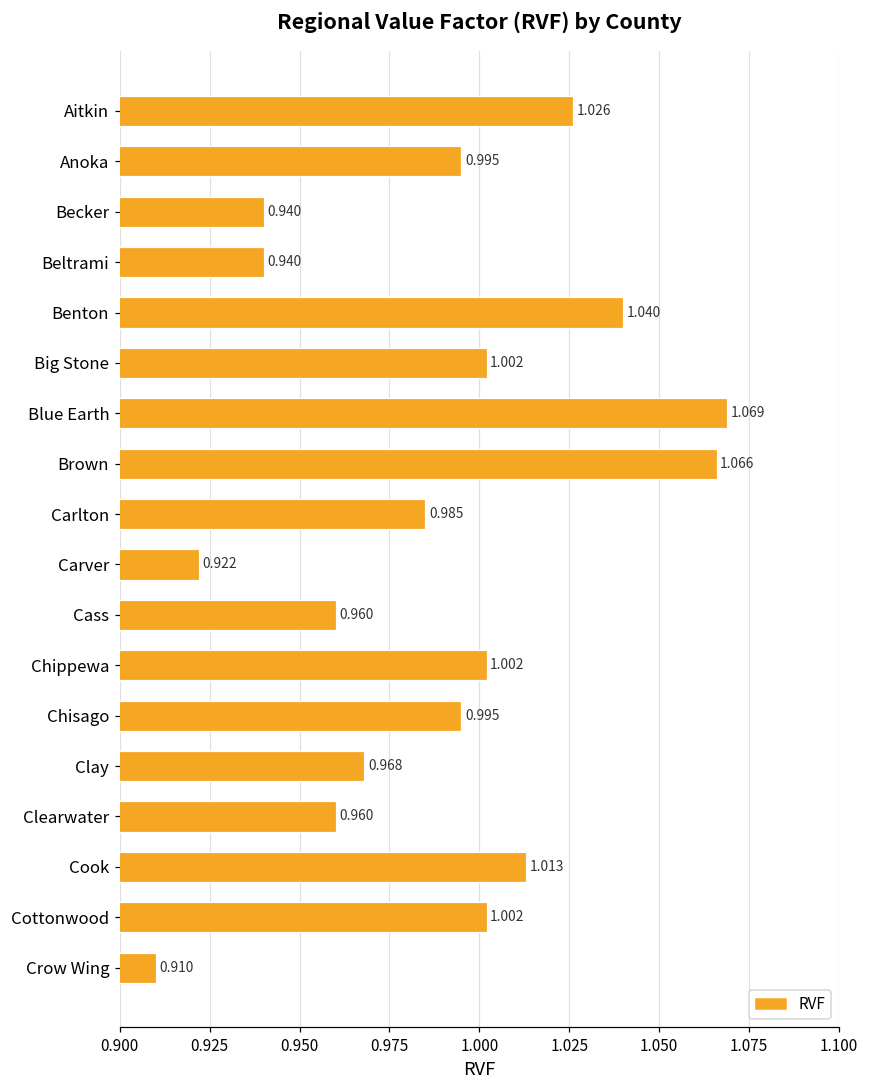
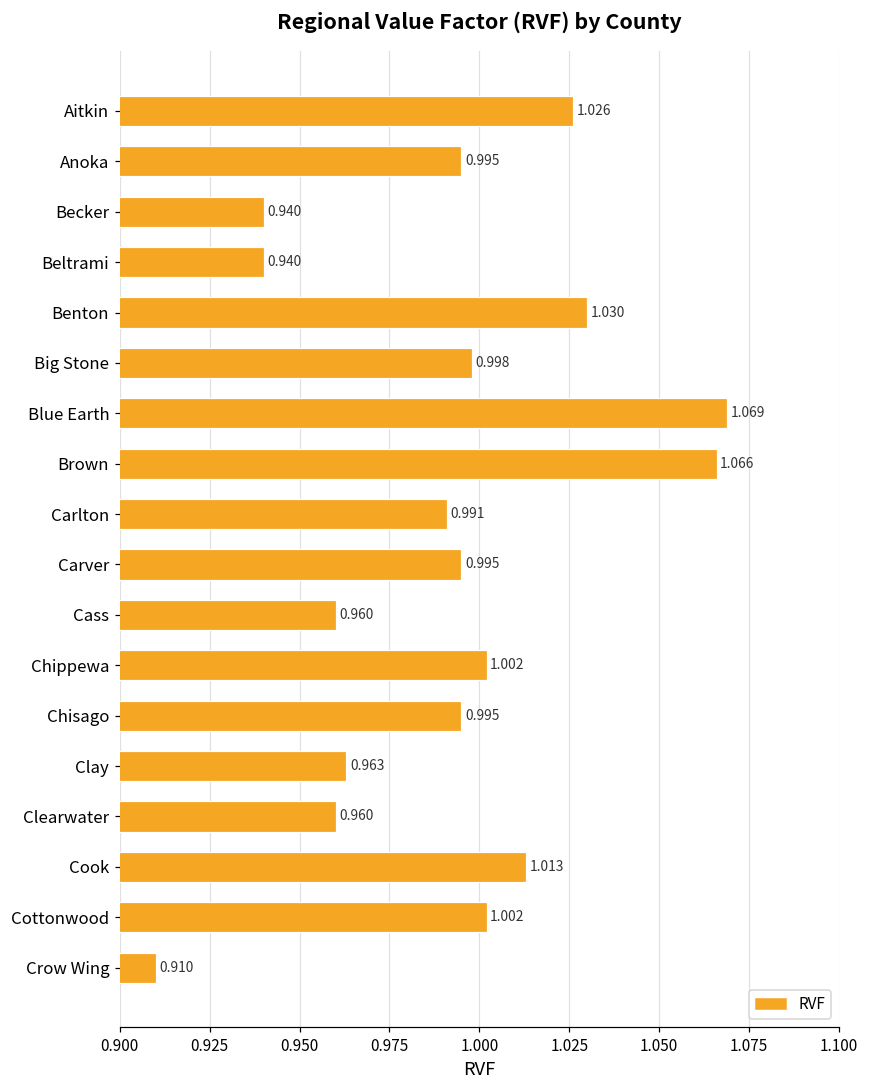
Benton: 1.040 -> 1.030
Big Stone: 1.002 -> 0.998
Carlton: 0.985 -> 0.991
Carver: 0.922 -> 0.995
Clay: 0.968 -> 0.963
